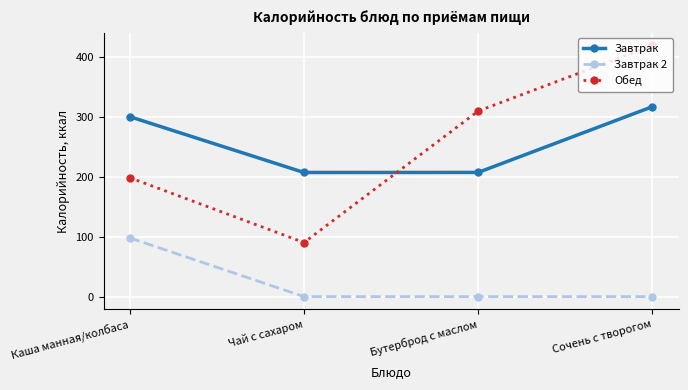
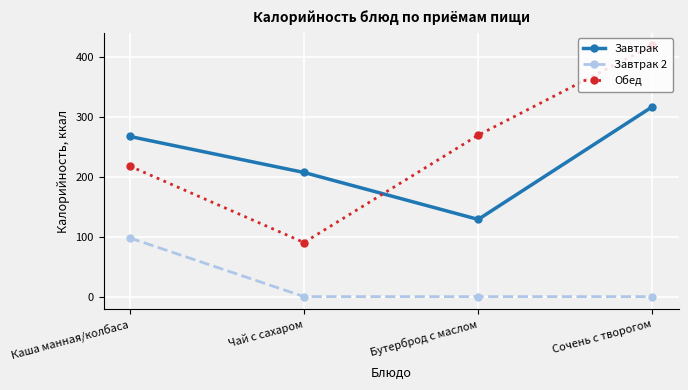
Завтрак, Каша манная/колбаса: 300 -> 270
Обед, Каша манная/колбаса: 200 -> 220
Завтрак, Бутерброд с маслом: 210 -> 130
Обед, Бутерброд с маслом: 310 -> 270
